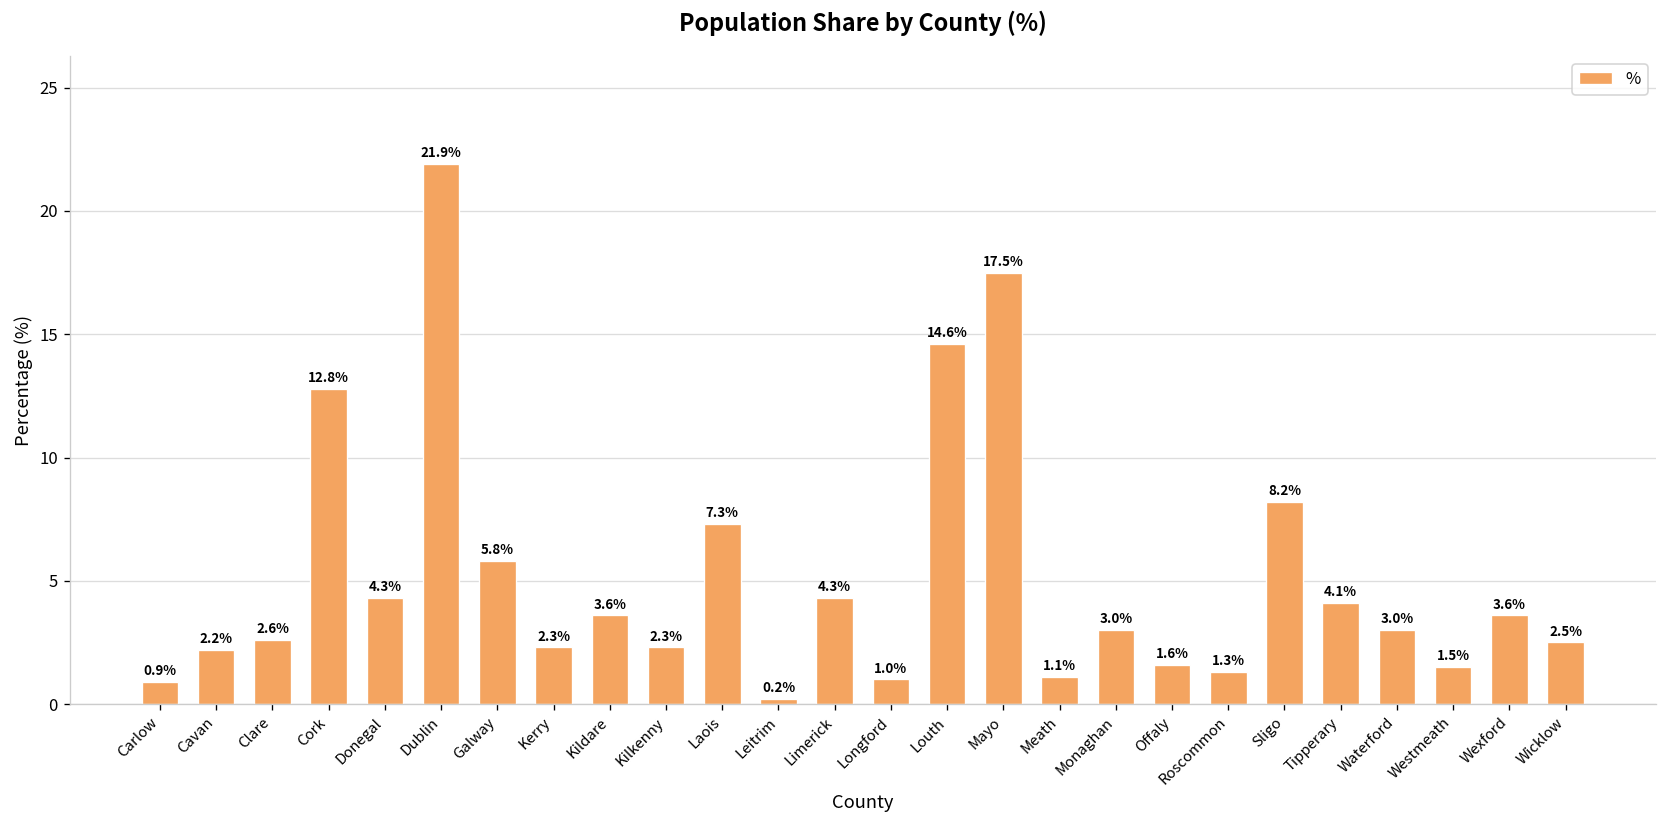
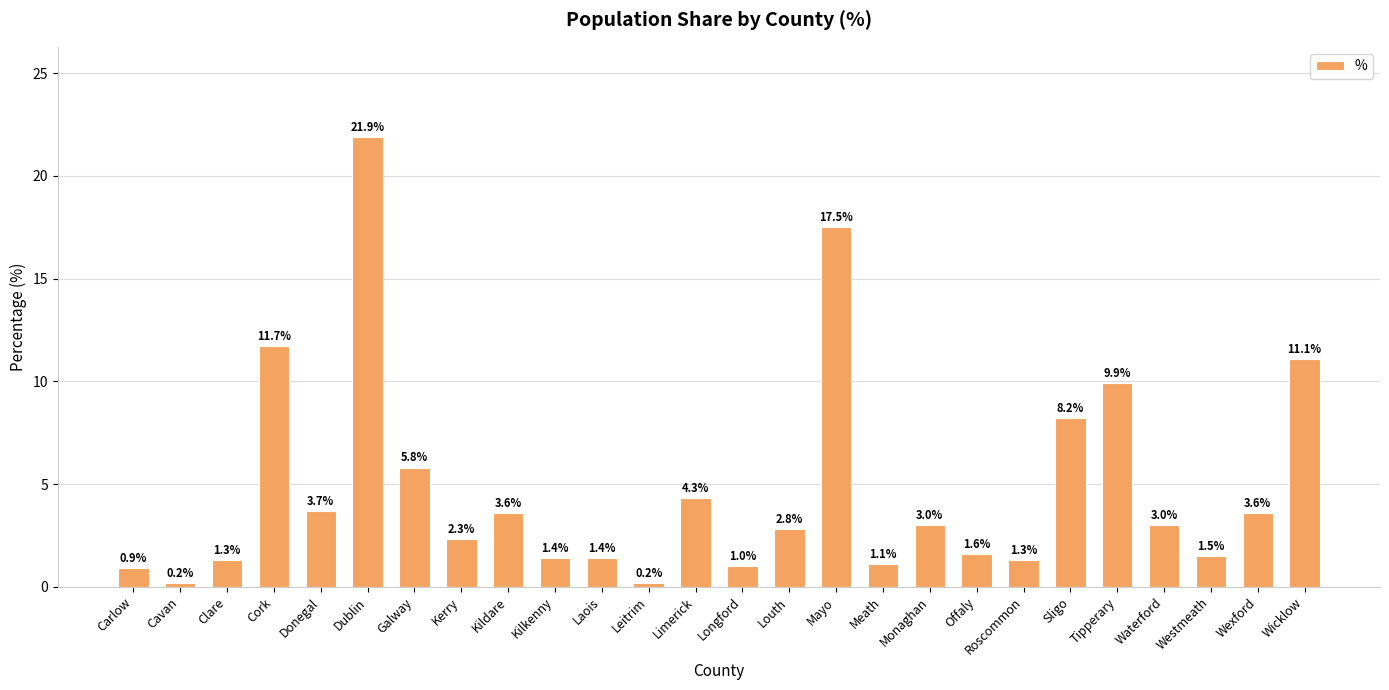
Cavan: 2.2% -> 0.2%
Clare: 2.6% -> 1.3%
Cork: 12.8% -> 11.7%
Donegal: 4.3% -> 3.7%
Kilkenny: 2.3% -> 1.4%
Laois: 7.3% -> 1.4%
Louth: 14.6% -> 2.8%
Tipperary: 4.1% -> 9.9%
Wicklow: 2.5% -> 11.1%
